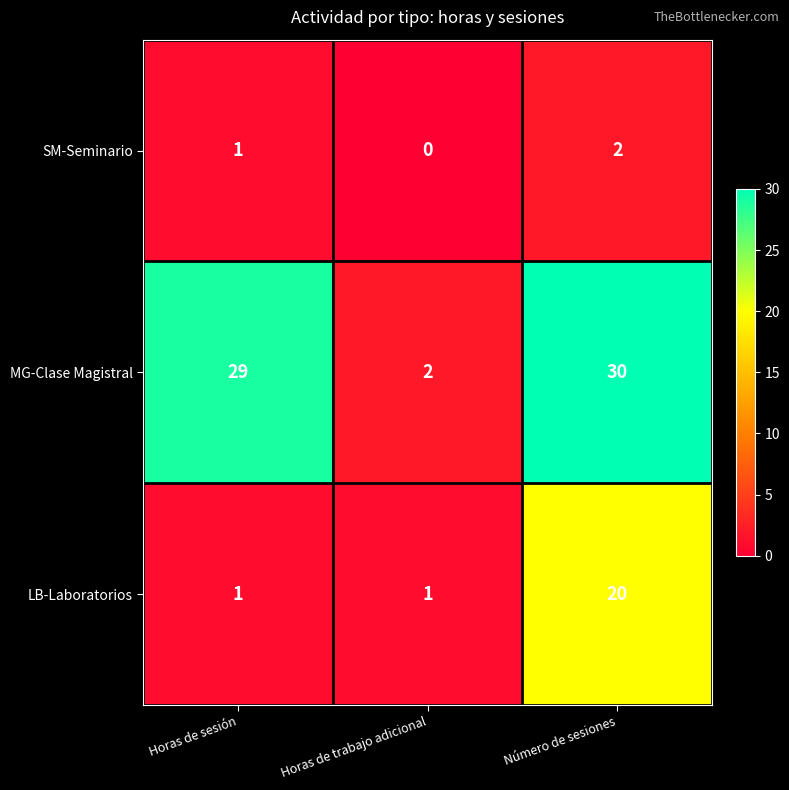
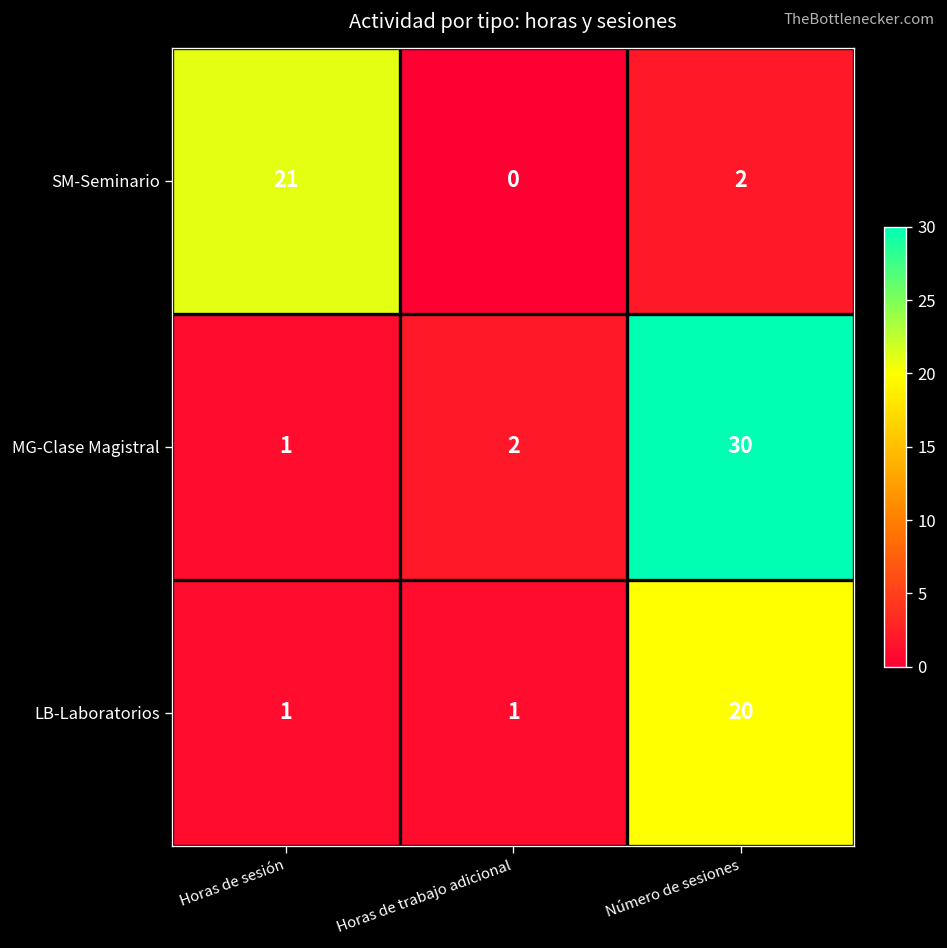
SM-Seminario, Horas de sesión: 1 -> 21
MG-Clase Magistral, Horas de sesión: 29 -> 1
